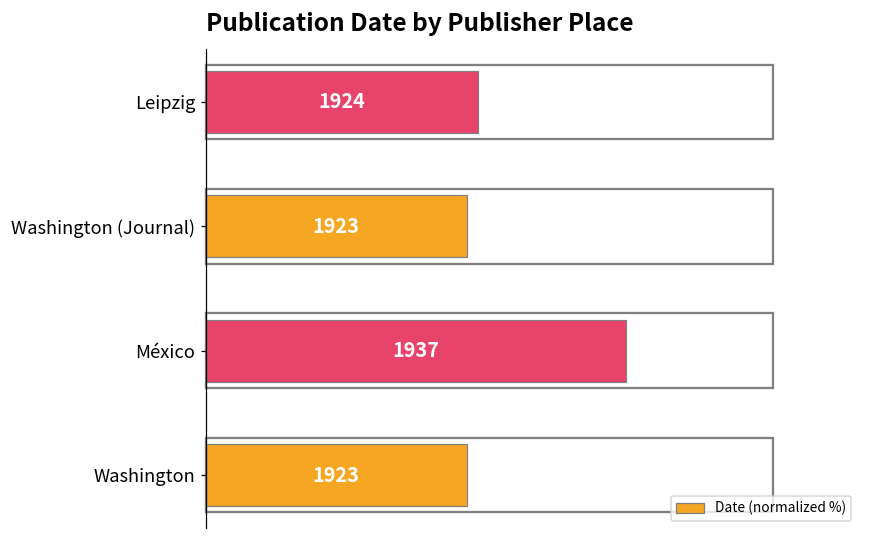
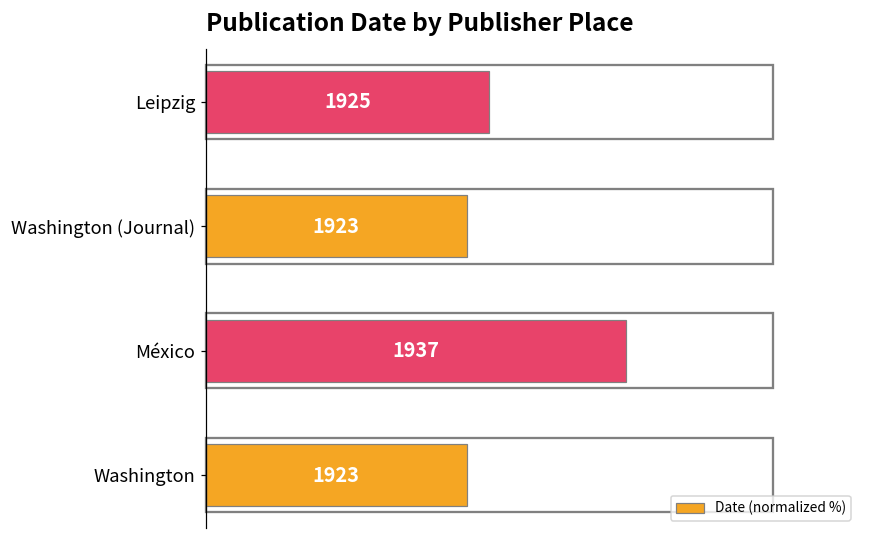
Leipzig: 1924 -> 1925
